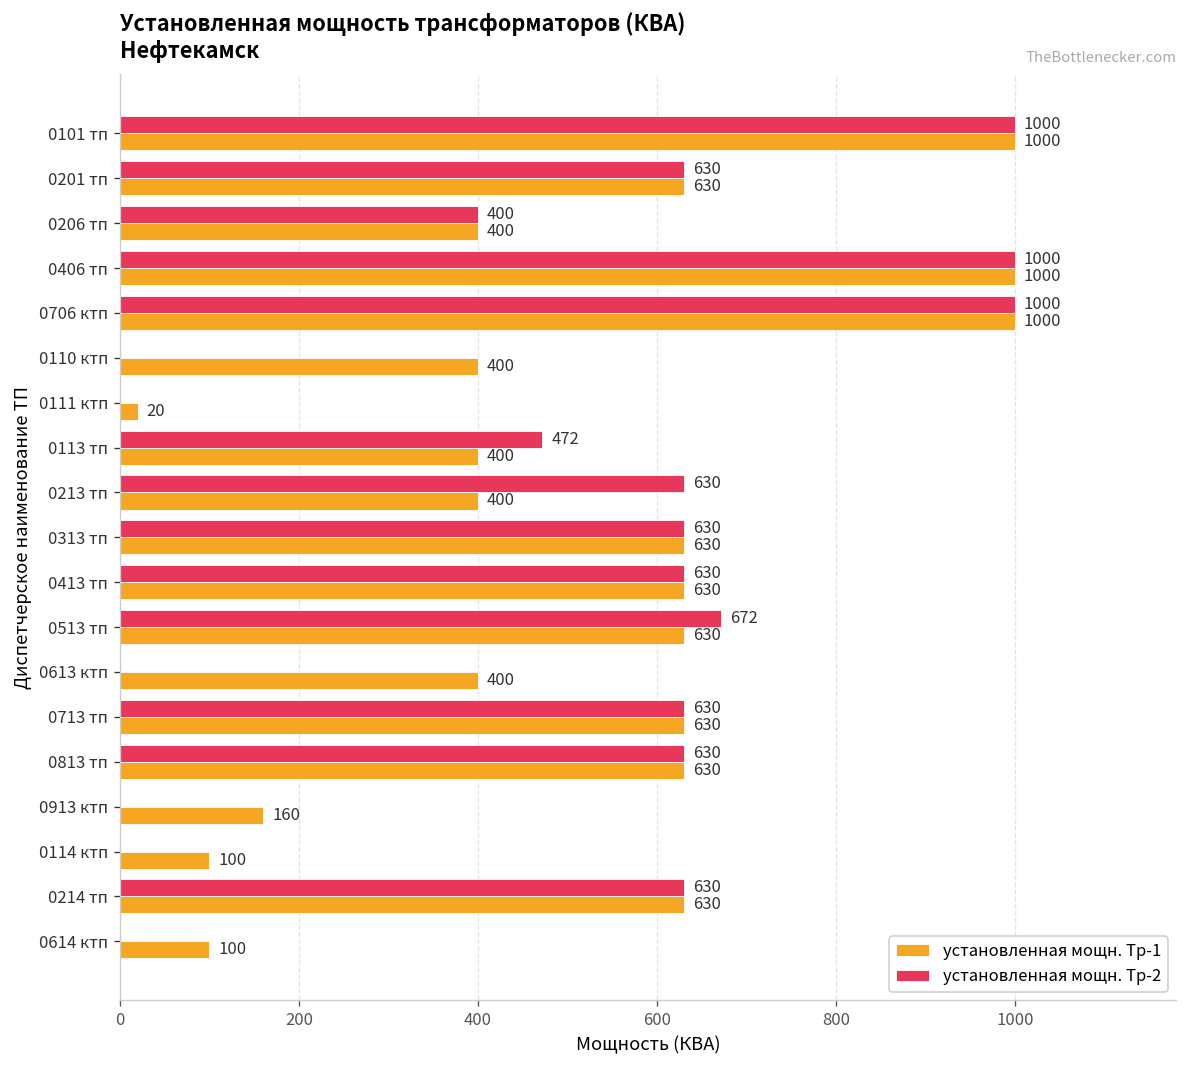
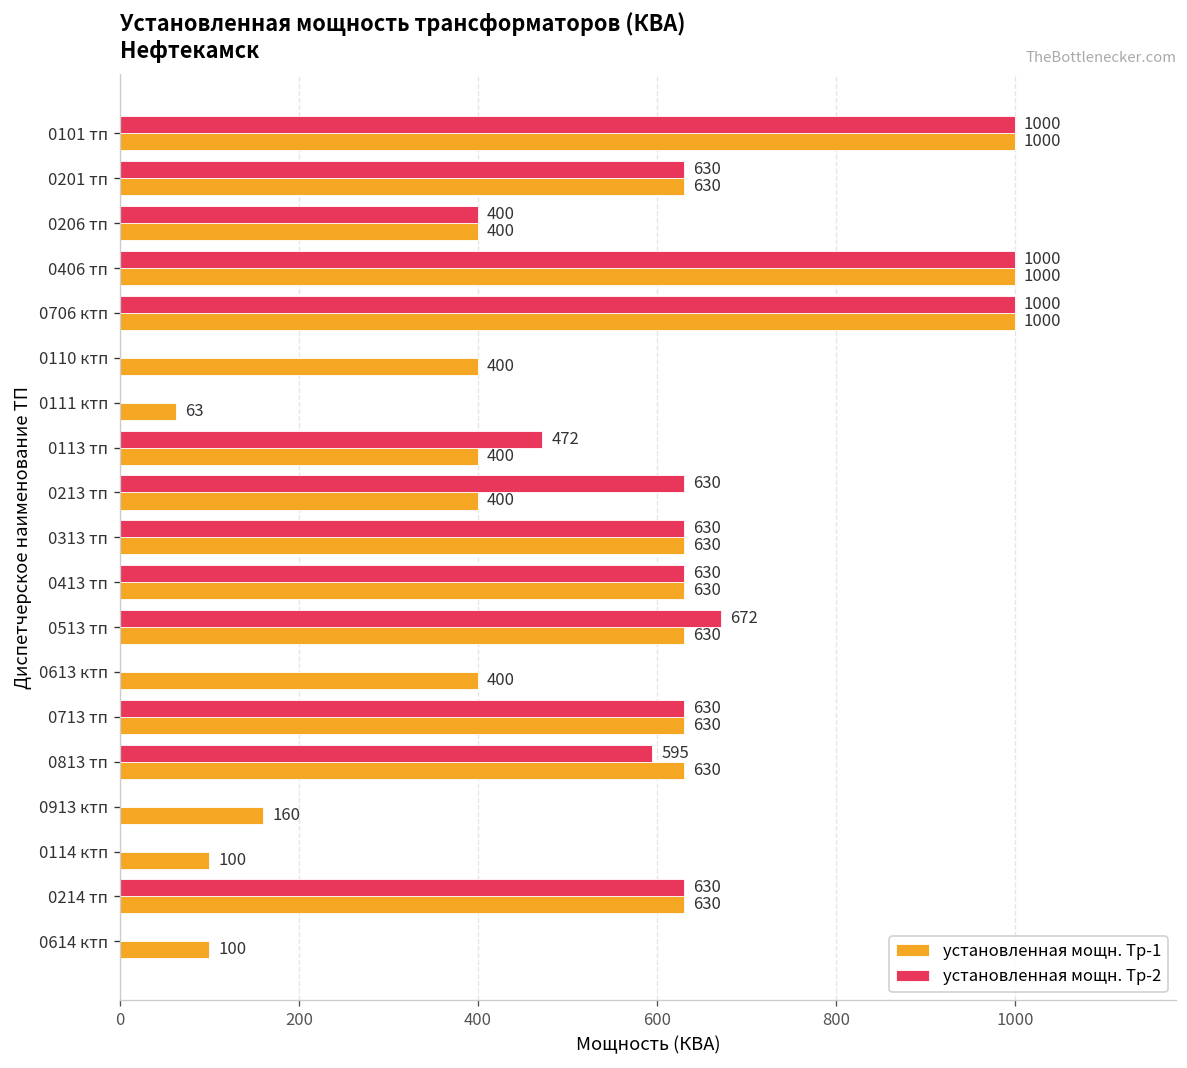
установленная мощн. Тр-1, 0111 ктп: 20 -> 63
установленная мощн. Тр-2, 0813 тп: 630 -> 595
